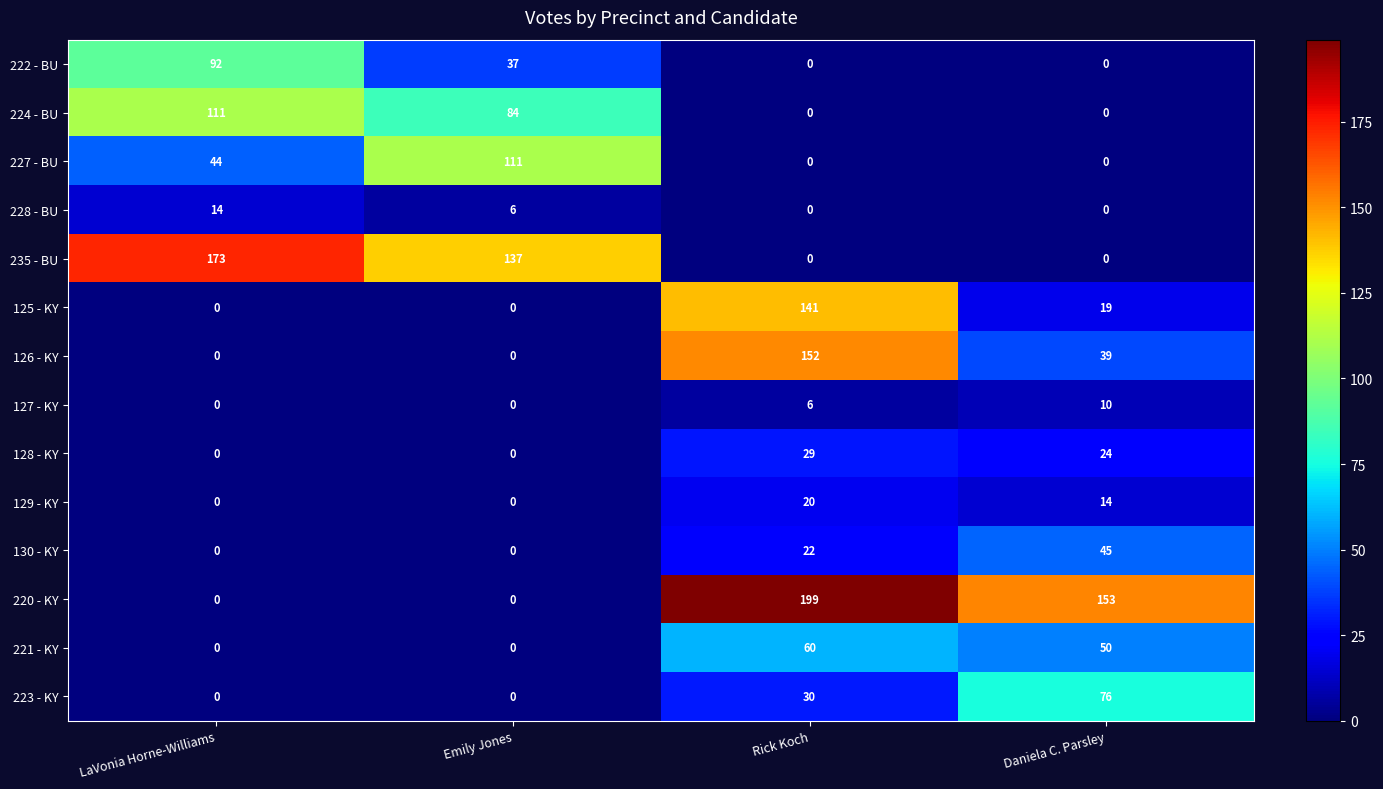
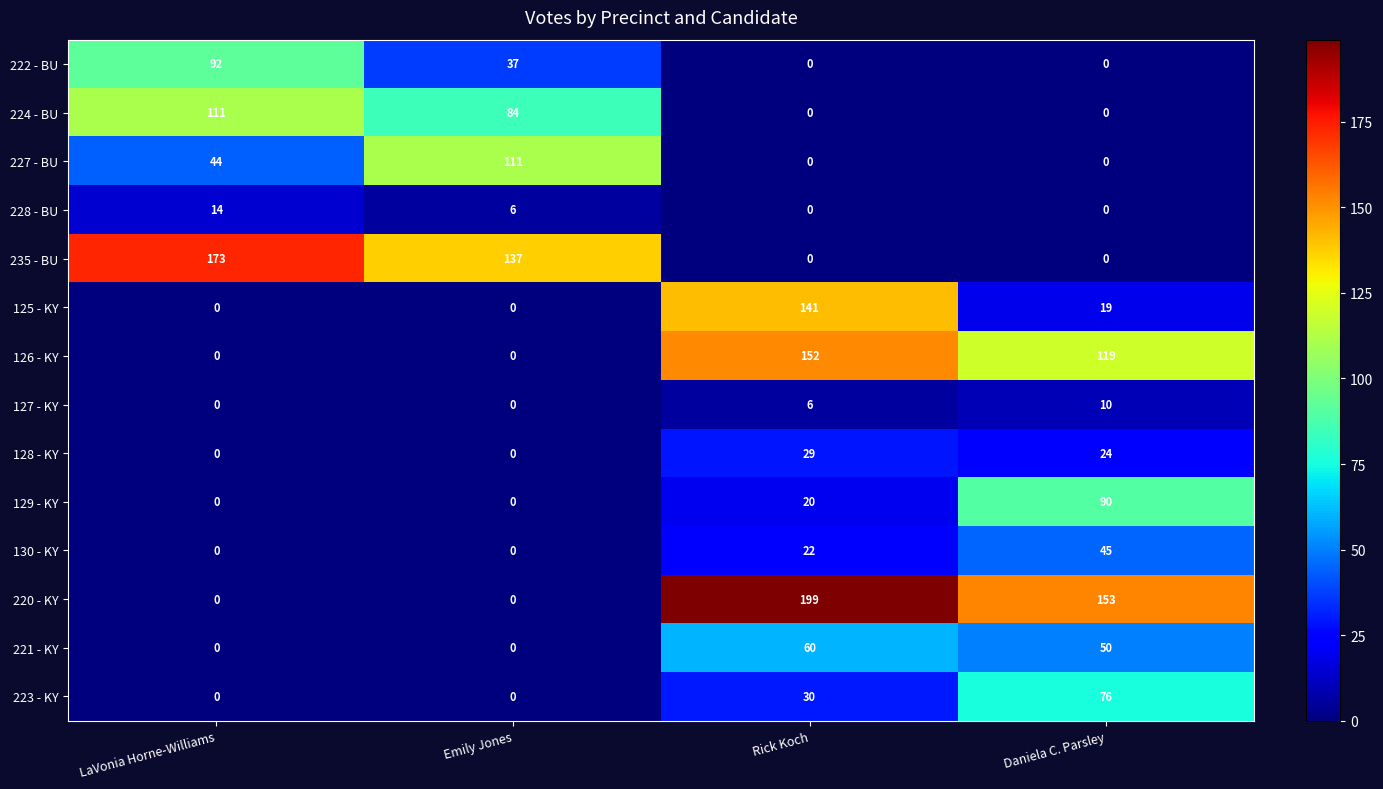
126 - KY, Daniela C. Parsley: 39 -> 119
129 - KY, Daniela C. Parsley: 14 -> 90
